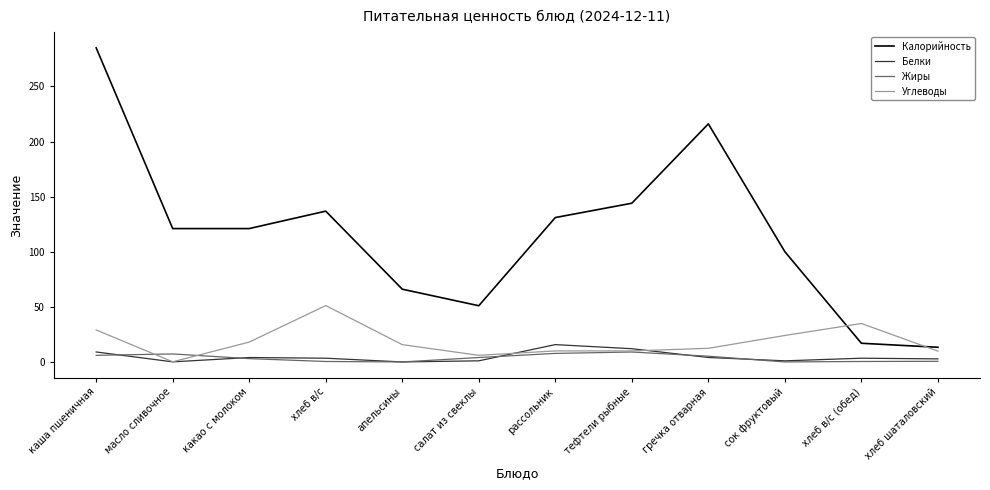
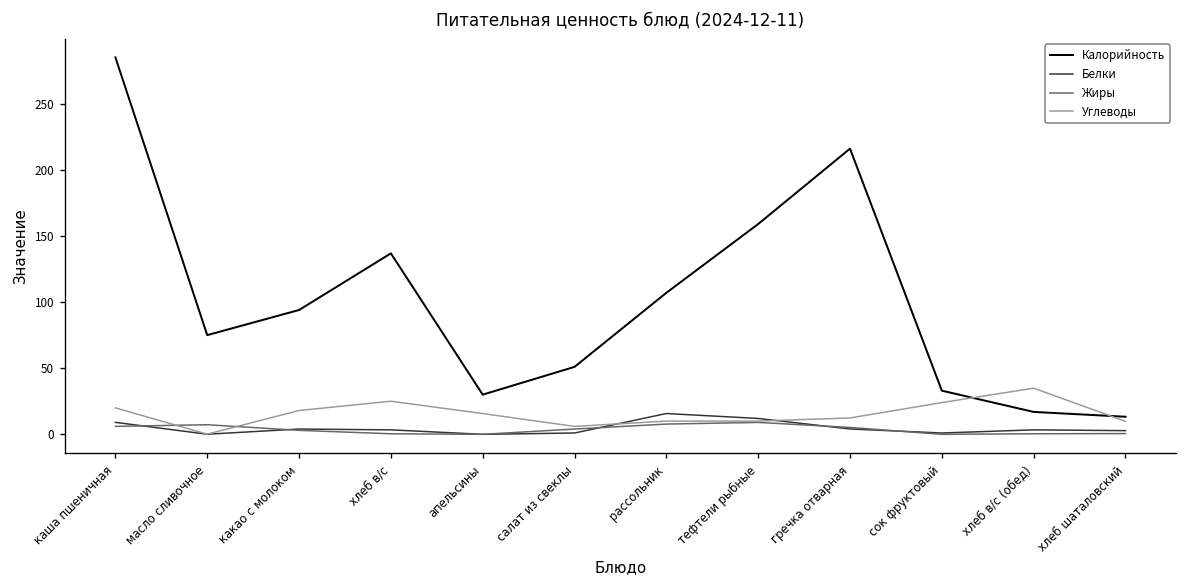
Углеводы, каша пшеничная: 29 -> 20
Калорийность, масло сливочное: 121 -> 75
Калорийность, какао с молоком: 121 -> 94
Углеводы, хлеб в/с: 51 -> 25
Калорийность, апельсины: 66 -> 30
Калорийность, рассольник: 131 -> 107
Калорийность, тефтели рыбные: 144 -> 159
Калорийность, сок фруктовый: 100 -> 33
